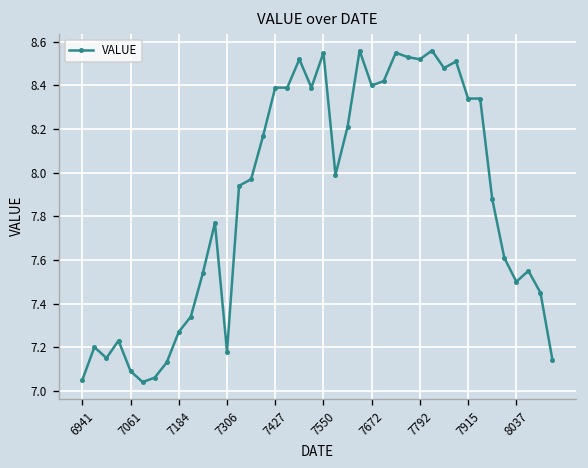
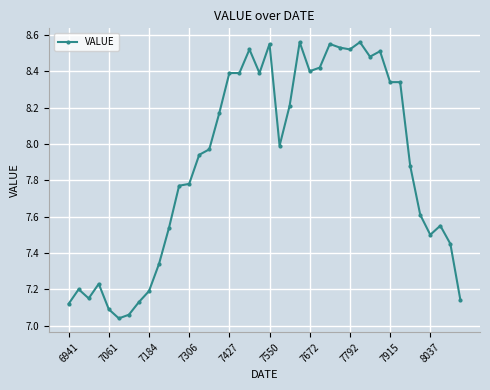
6941: 7.05 -> 7.12
7184: 7.27 -> 7.19
7306: 7.18 -> 7.78
